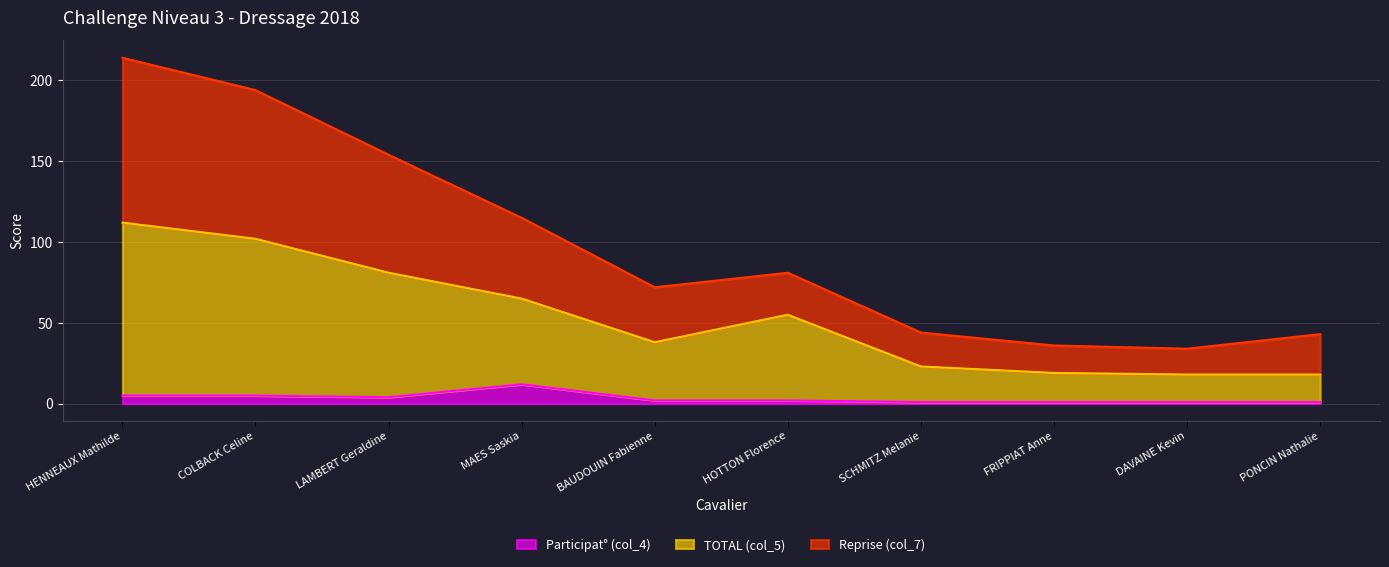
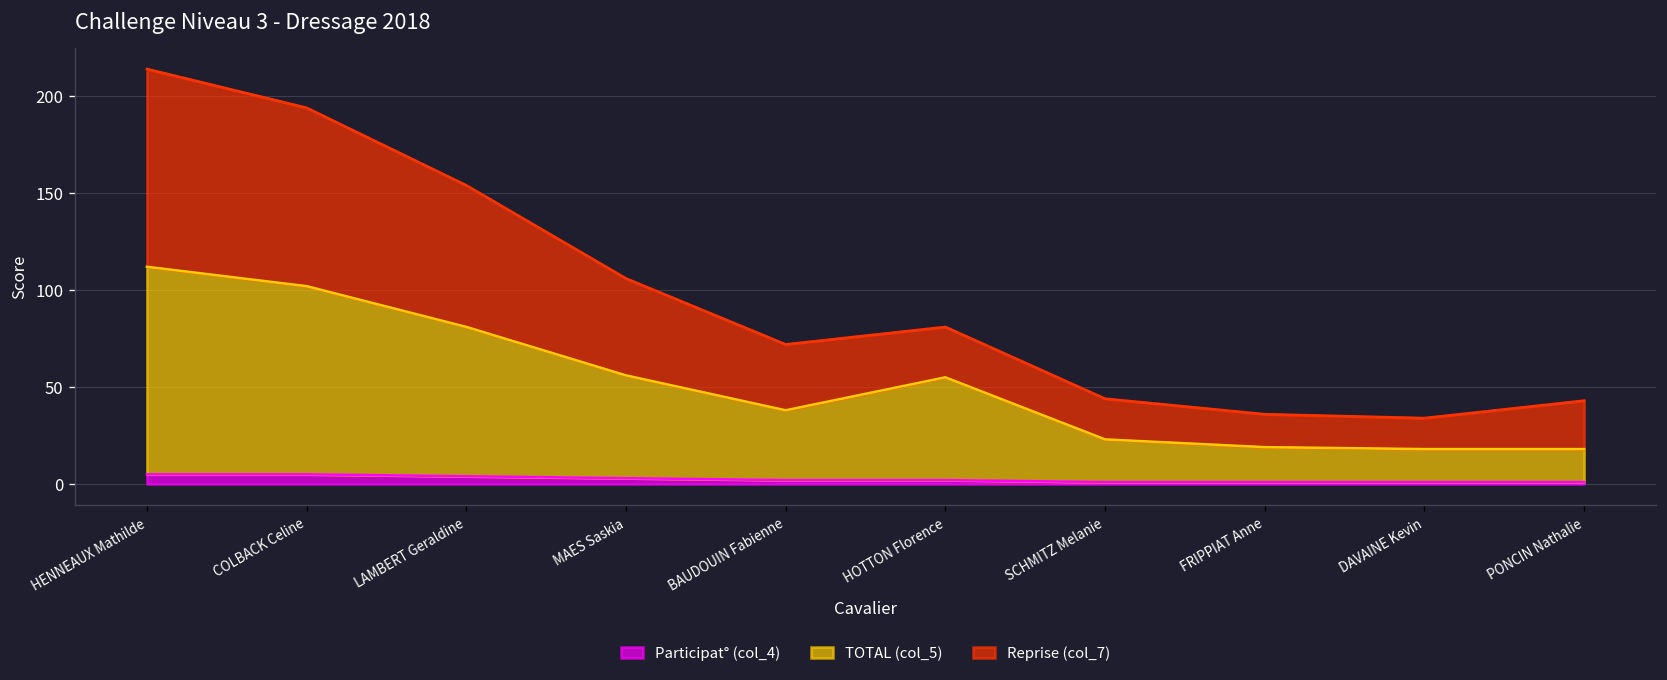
Participat° (col_4), MAES Saskia: 12 -> 3
